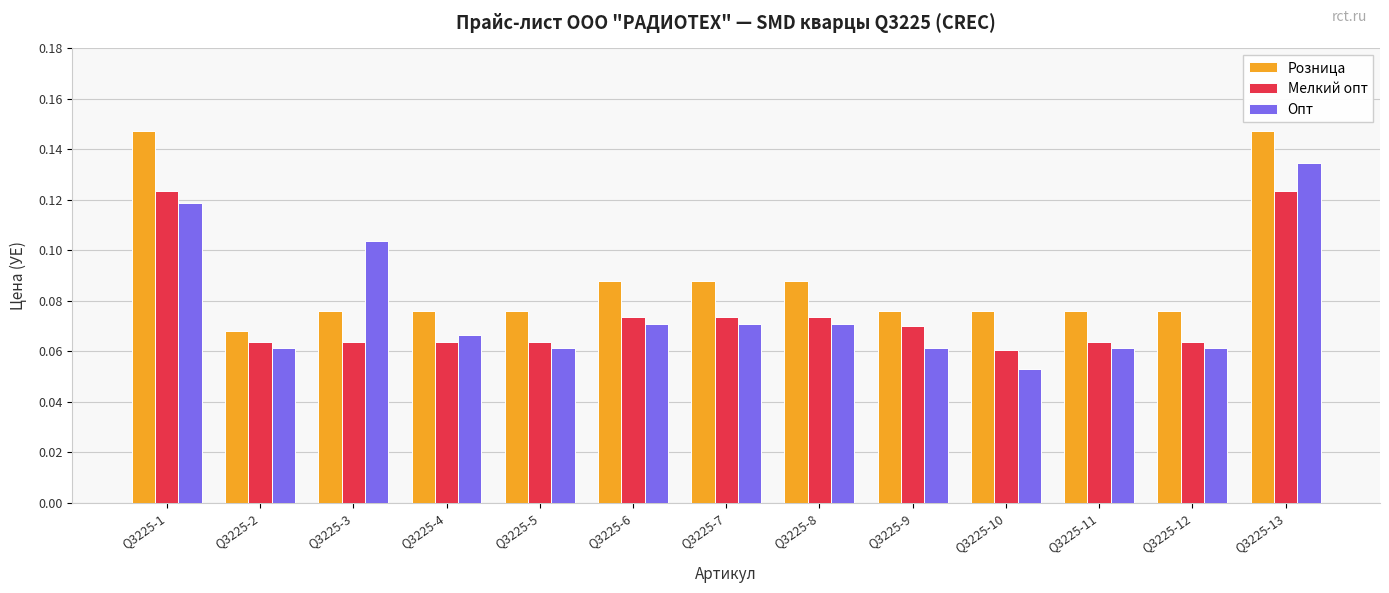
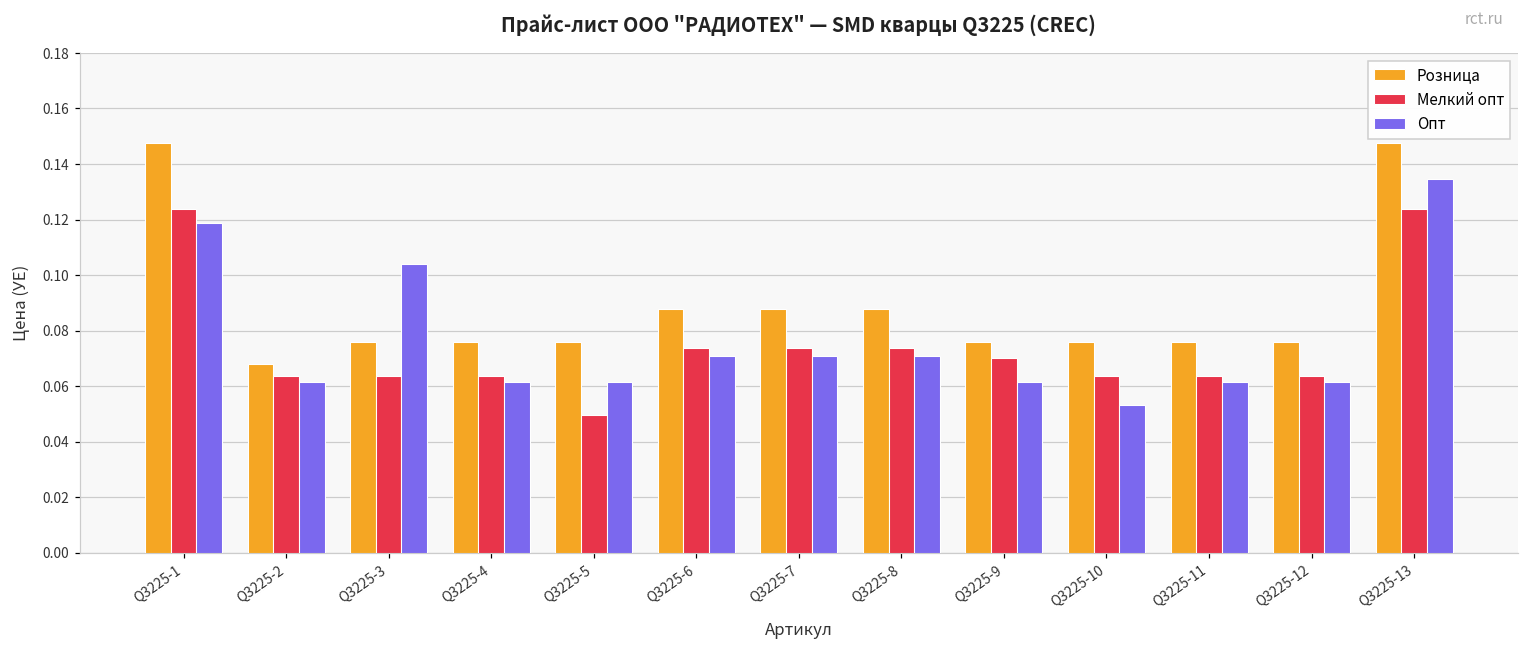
Опт, Q3225-4: 0.066 -> 0.061
Мелкий опт, Q3225-5: 0.064 -> 0.050
Мелкий опт, Q3225-10: 0.060 -> 0.064
